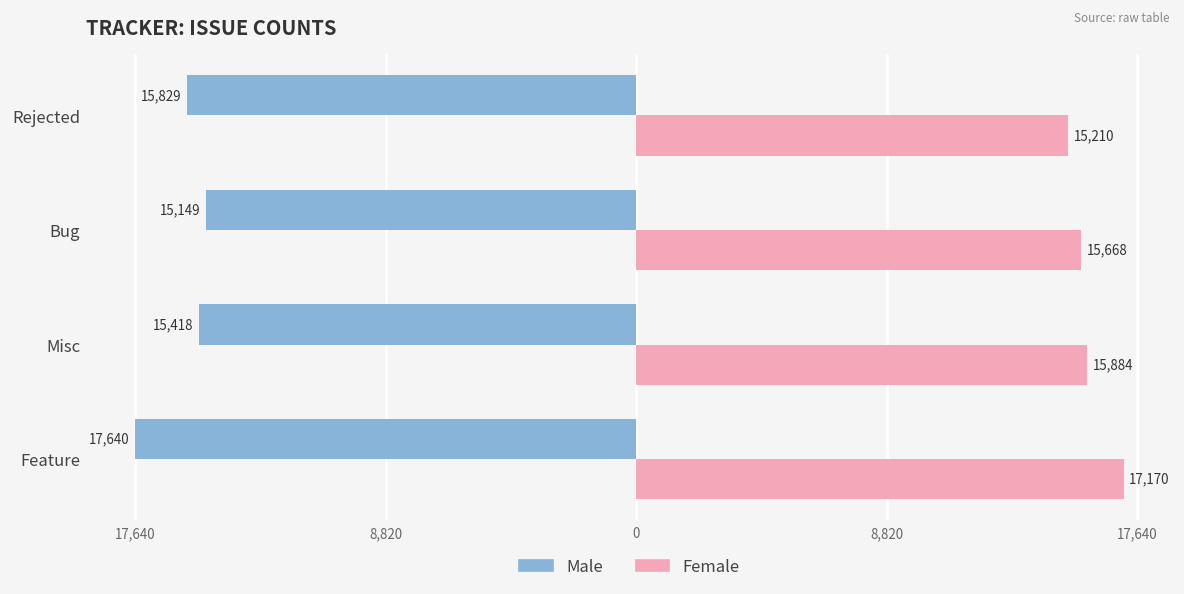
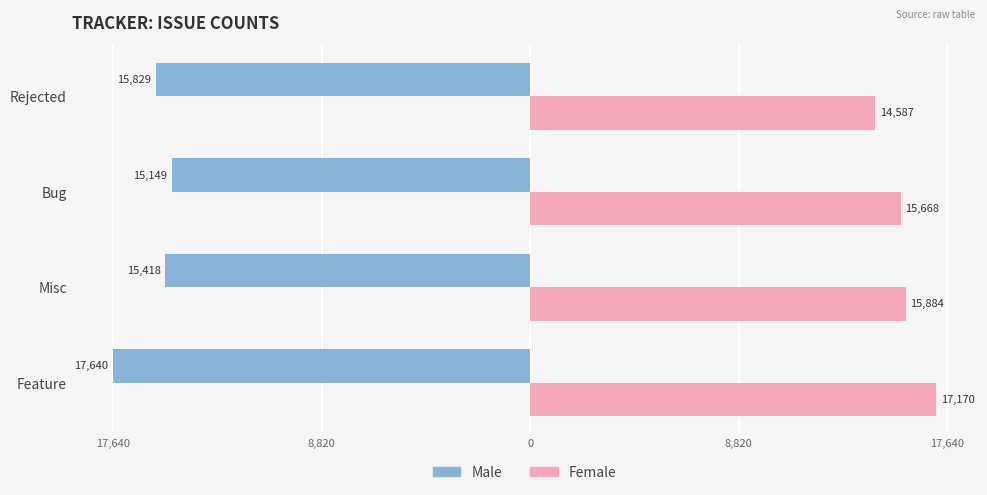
Female, Rejected: 15,210 -> 14,587
